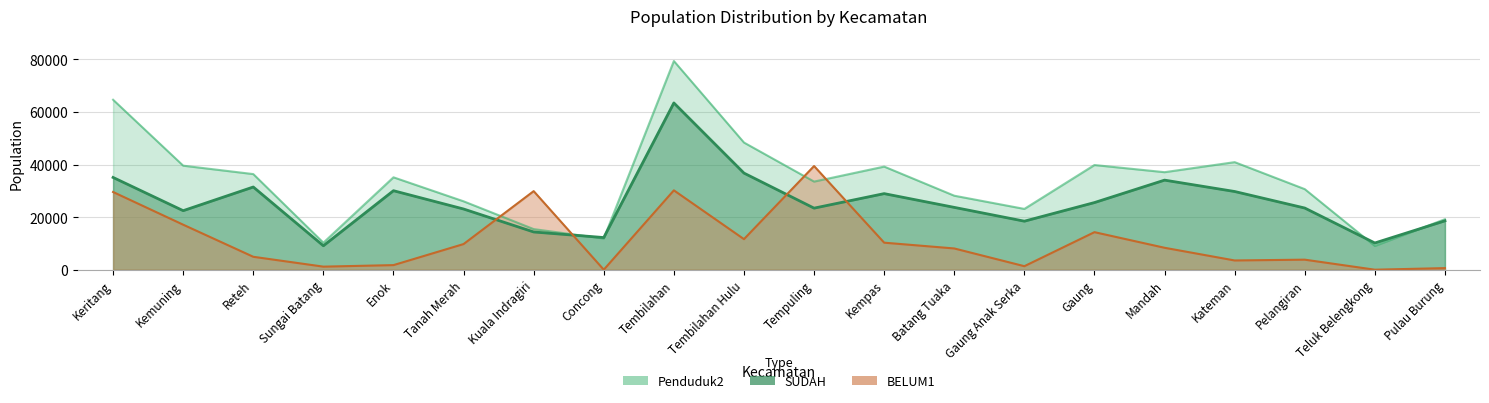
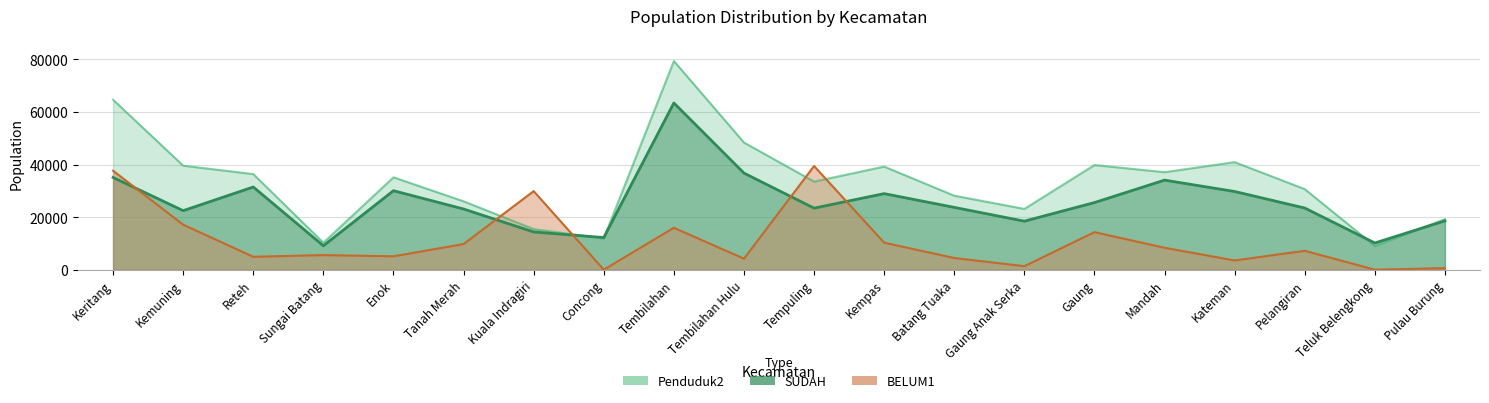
BELUM1, Keritang: 30000 -> 38000
BELUM1, Sungai Batang: 1000 -> 6000
BELUM1, Enok: 2000 -> 5000
BELUM1, Tembilahan: 30000 -> 16000
BELUM1, Tembilahan Hulu: 12000 -> 4000
BELUM1, Batang Tuaka: 8000 -> 4000
BELUM1, Pelangiran: 4000 -> 7000
